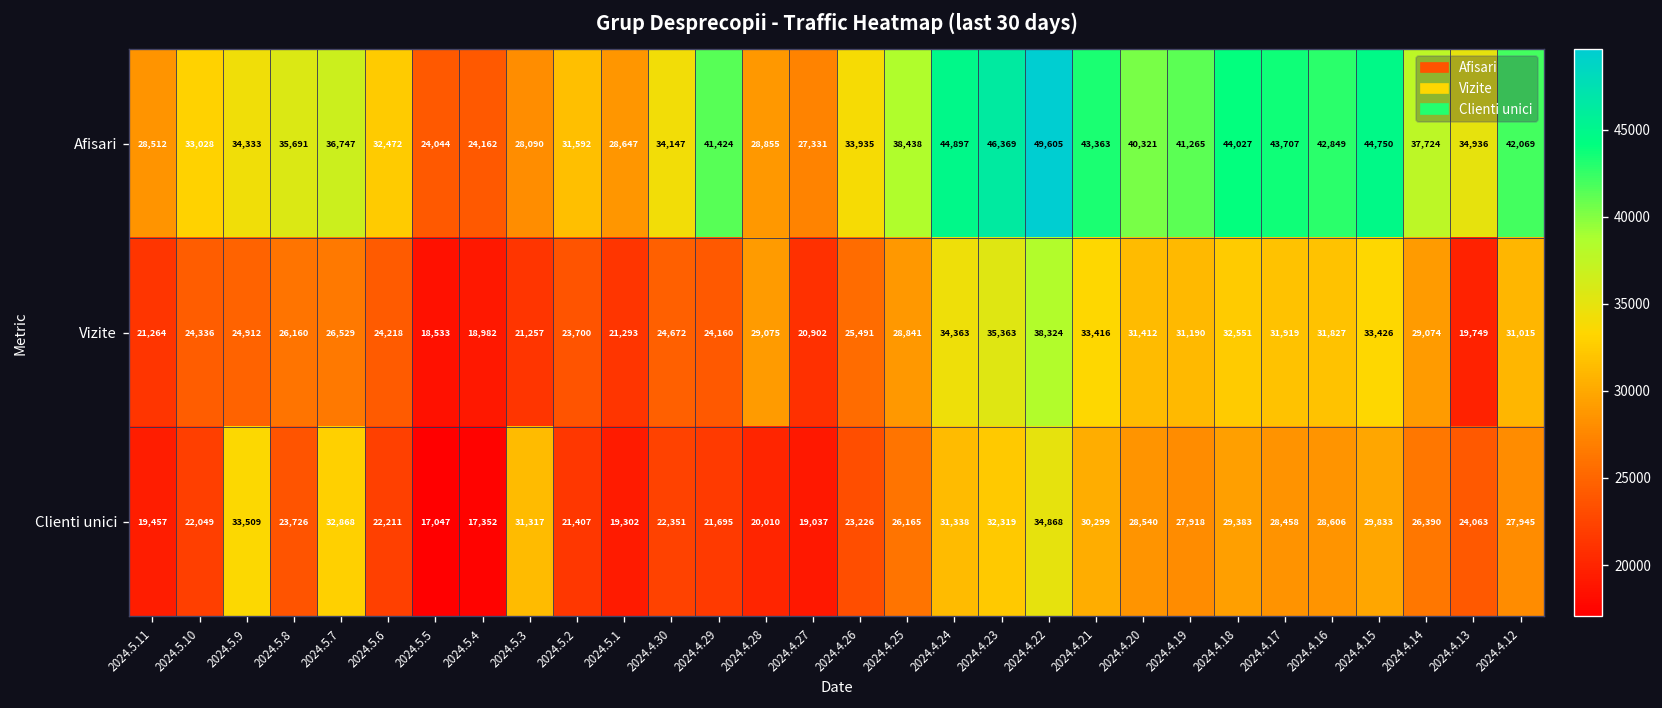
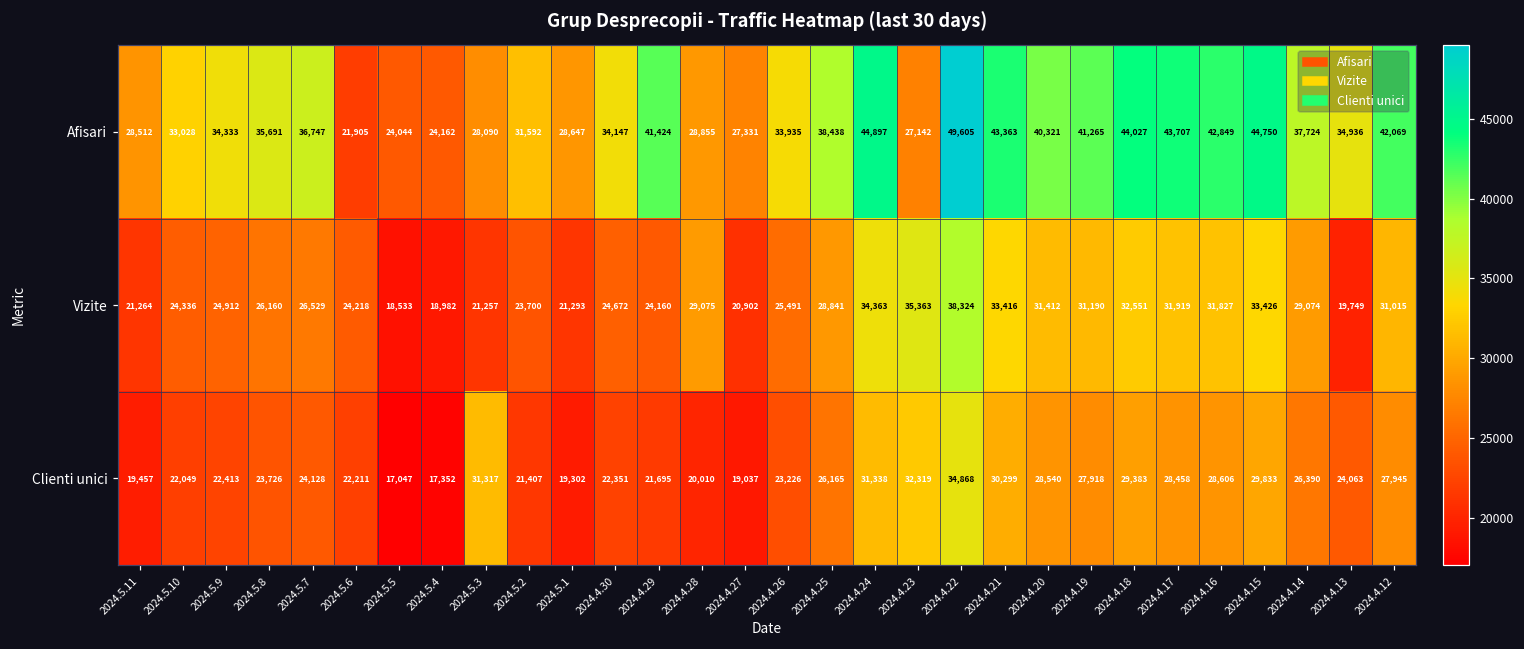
Afisari, 2024.5.6: 32,472 -> 21,905
Afisari, 2024.4.23: 46,369 -> 27,142
Clienti unici, 2024.5.9: 33,509 -> 22,413
Clienti unici, 2024.5.7: 32,868 -> 24,128
